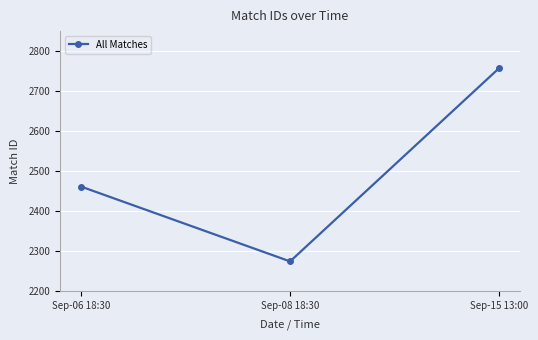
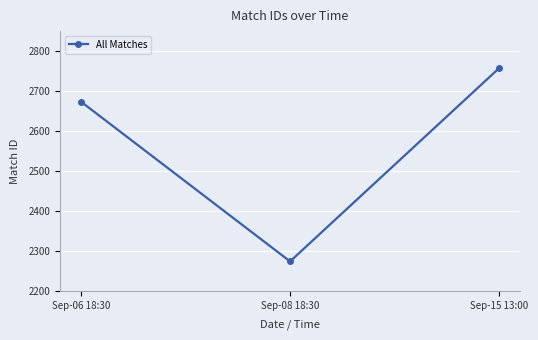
Sep-06 18:30: 2460 -> 2670
